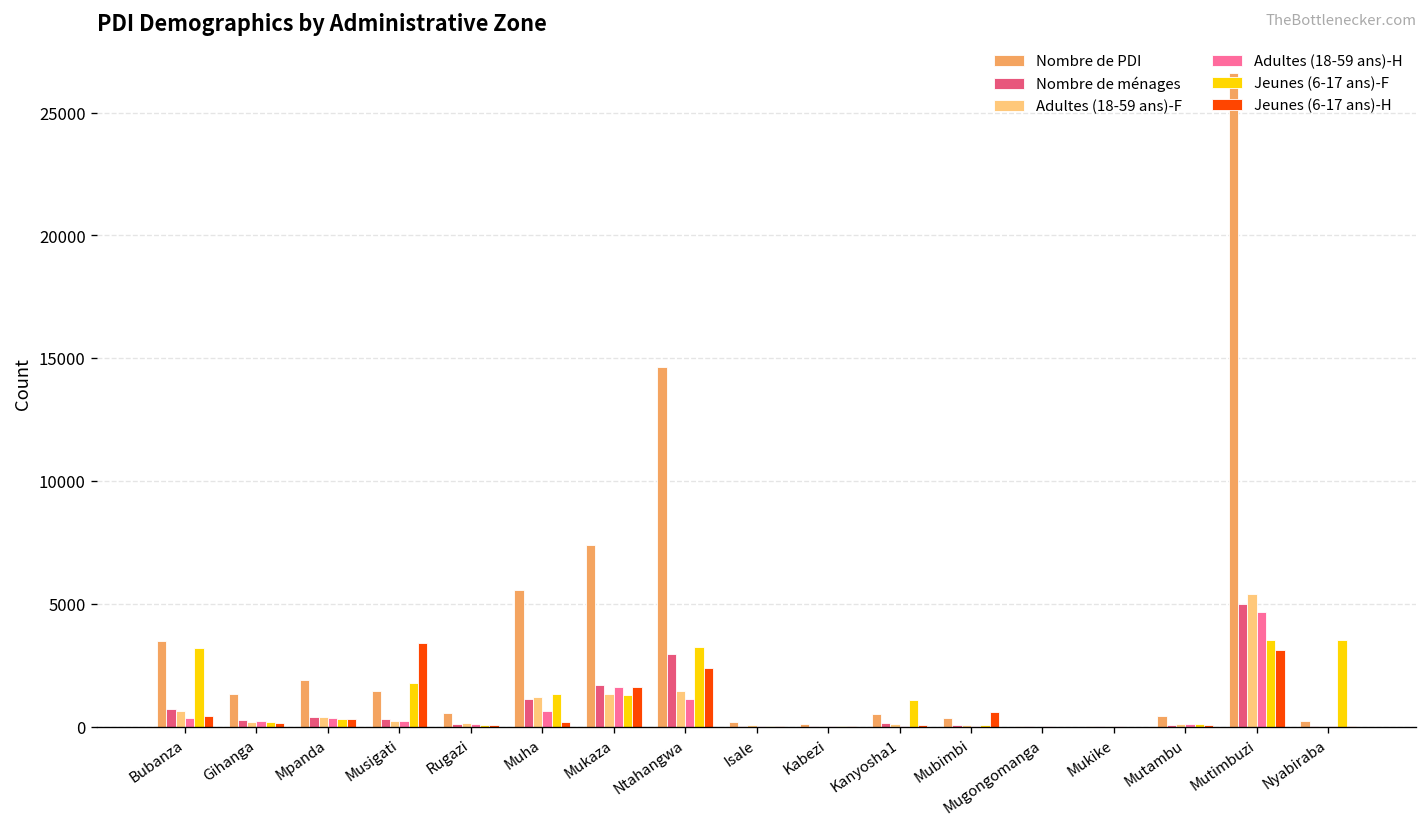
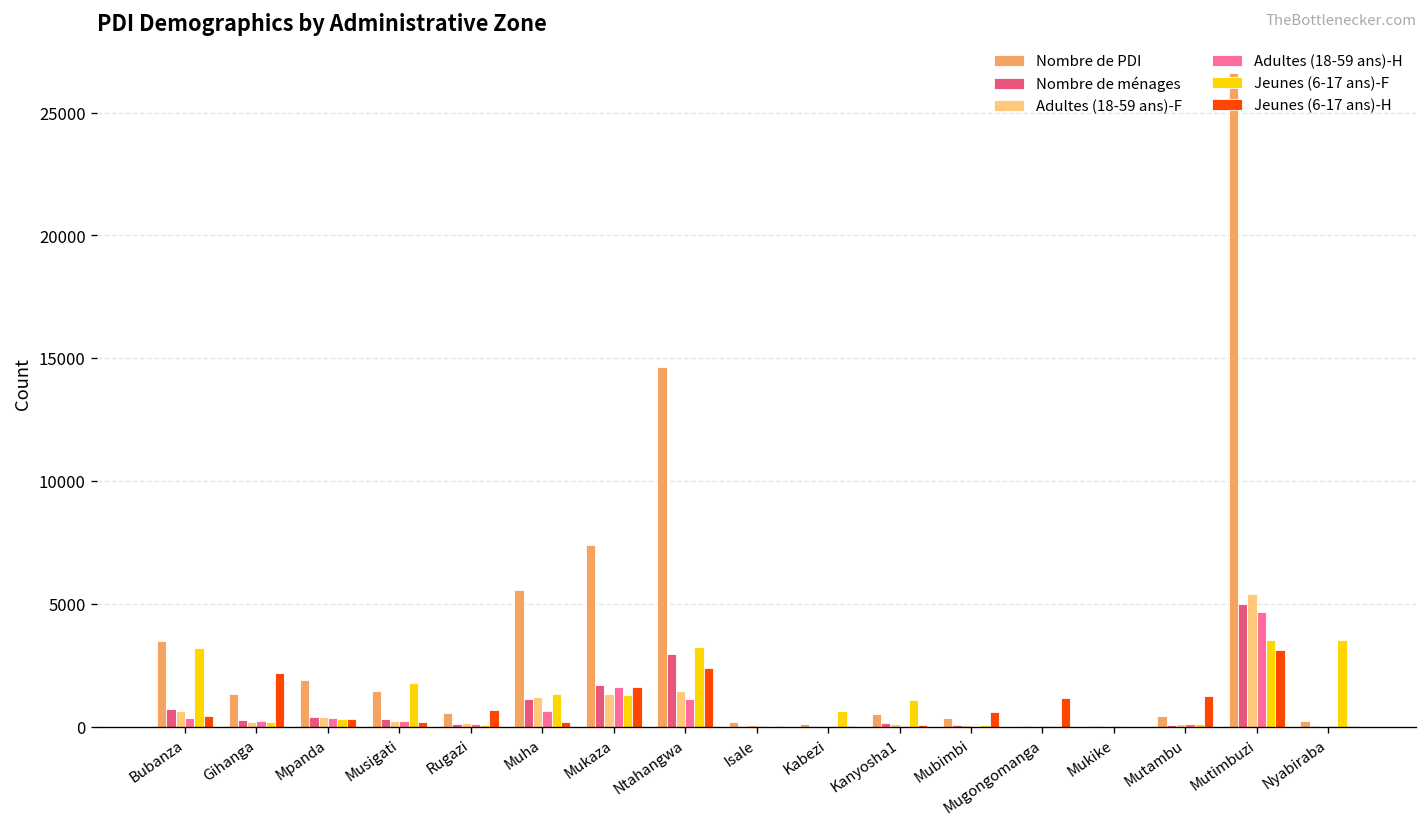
Jeunes (6-17 ans)-H, Gihanga: 200 -> 2200
Jeunes (6-17 ans)-H, Musigati: 3400 -> 200
Jeunes (6-17 ans)-H, Rugazi: 0 -> 700
Jeunes (6-17 ans)-F, Kabezi: 0 -> 600
Jeunes (6-17 ans)-H, Mugongomanga: 0 -> 1200
Jeunes (6-17 ans)-H, Mutambu: 100 -> 1300
